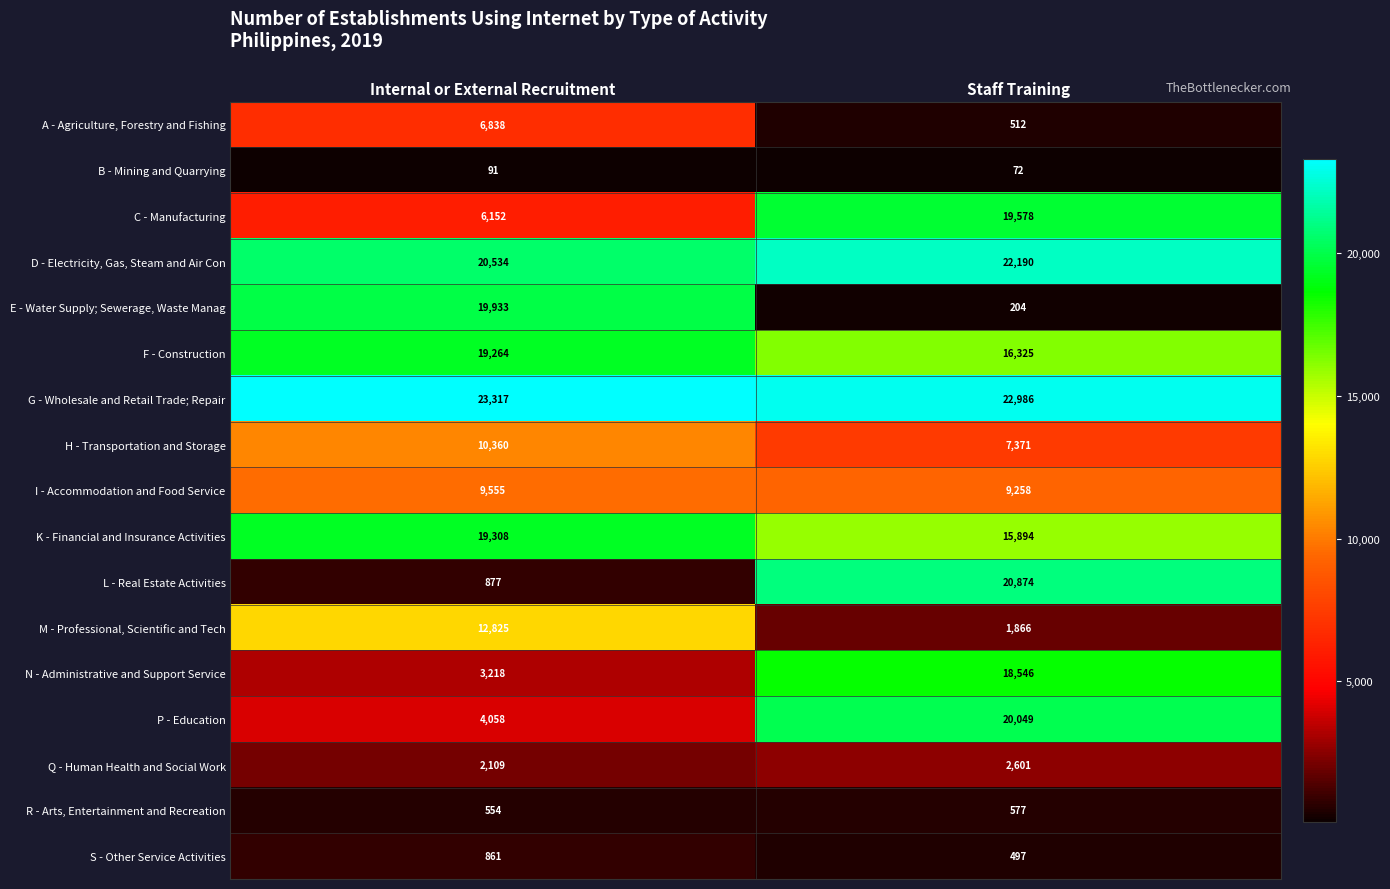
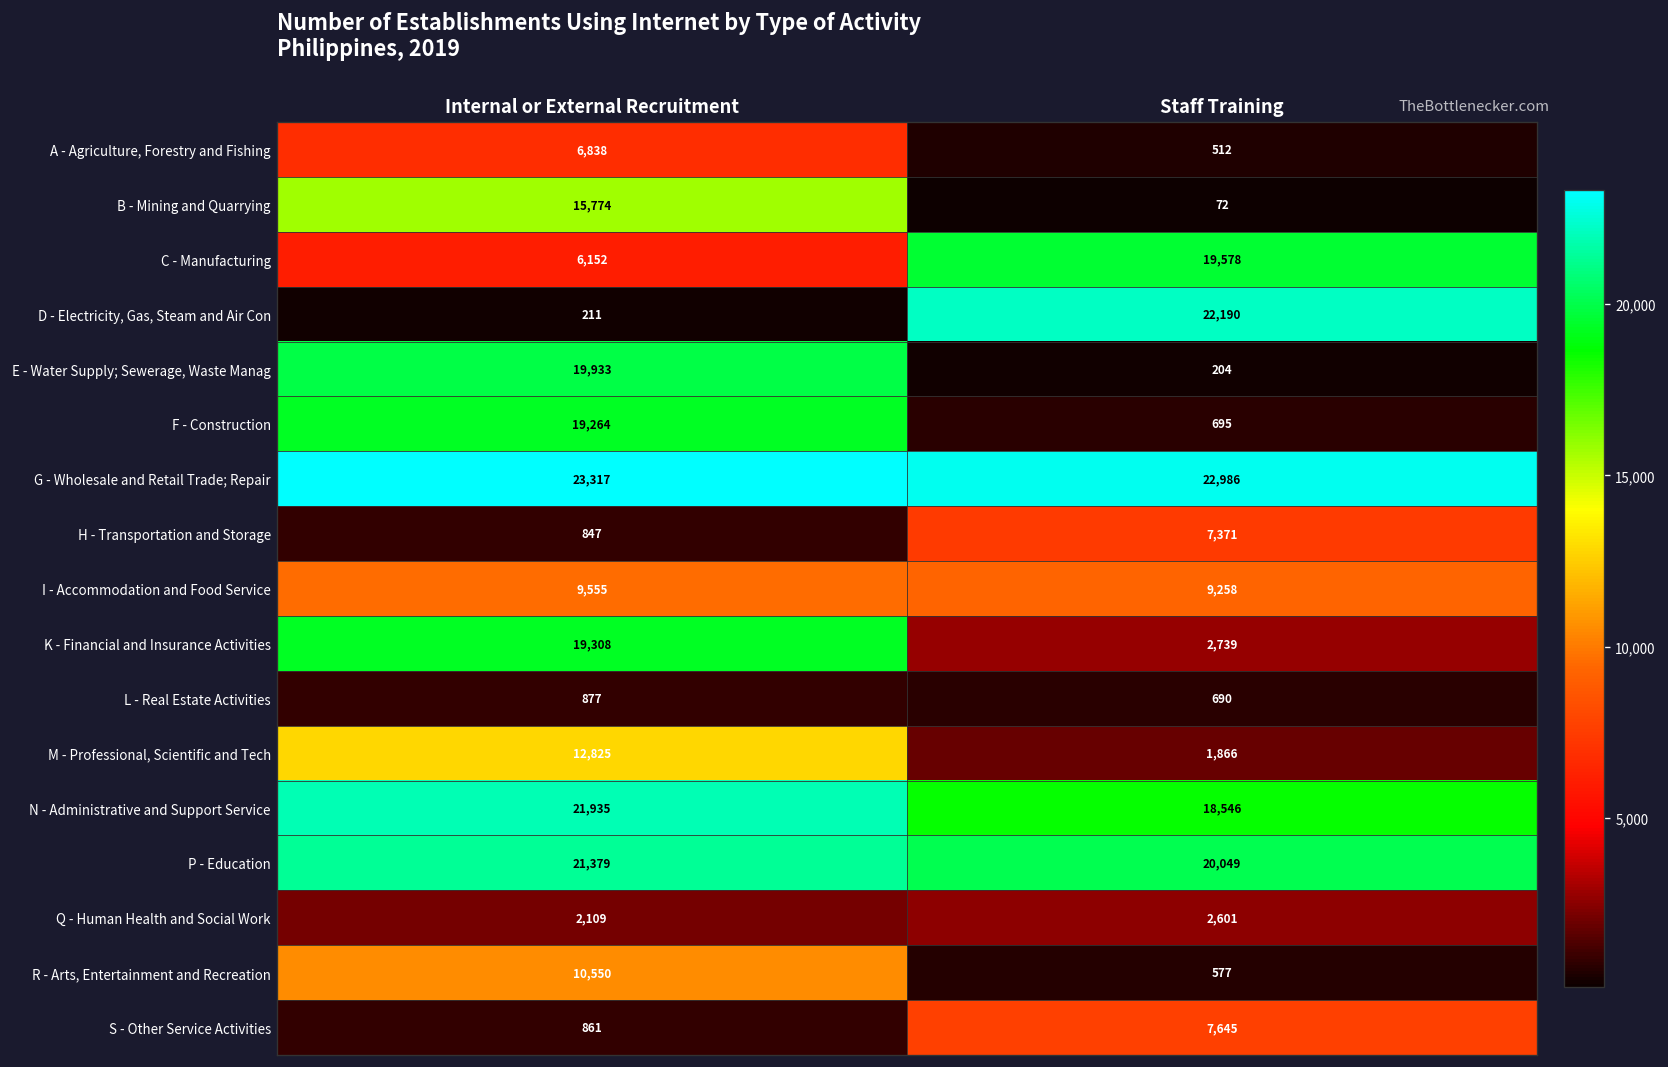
B - Mining and Quarrying, Internal or External Recruitment: 91 -> 15,774
D - Electricity, Gas, Steam and Air Con, Internal or External Recruitment: 20,534 -> 211
F - Construction, Staff Training: 16,325 -> 695
H - Transportation and Storage, Internal or External Recruitment: 10,360 -> 847
K - Financial and Insurance Activities, Staff Training: 15,894 -> 2,739
L - Real Estate Activities, Staff Training: 20,874 -> 690
N - Administrative and Support Service, Internal or External Recruitment: 3,218 -> 21,935
P - Education, Internal or External Recruitment: 4,058 -> 21,379
R - Arts, Entertainment and Recreation, Internal or External Recruitment: 554 -> 10,550
S - Other Service Activities, Staff Training: 497 -> 7,645
